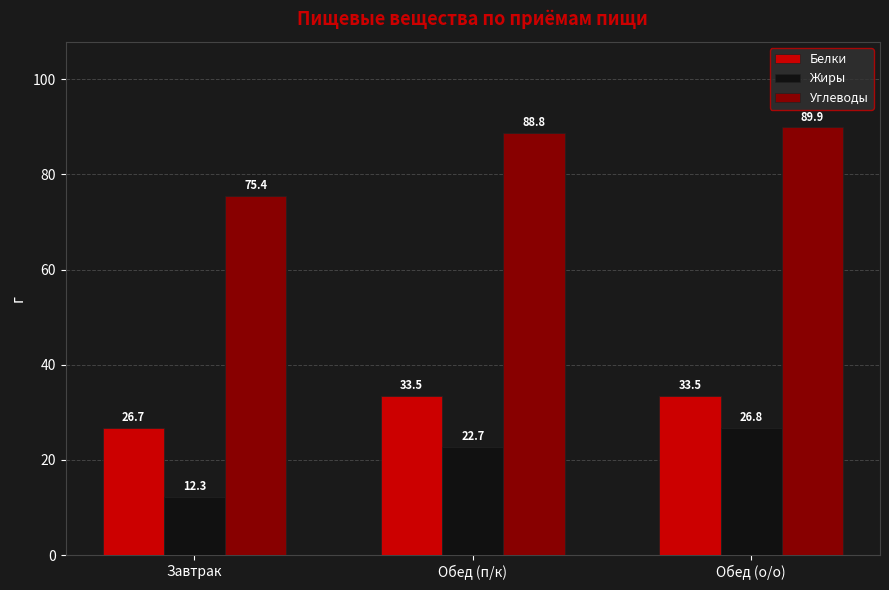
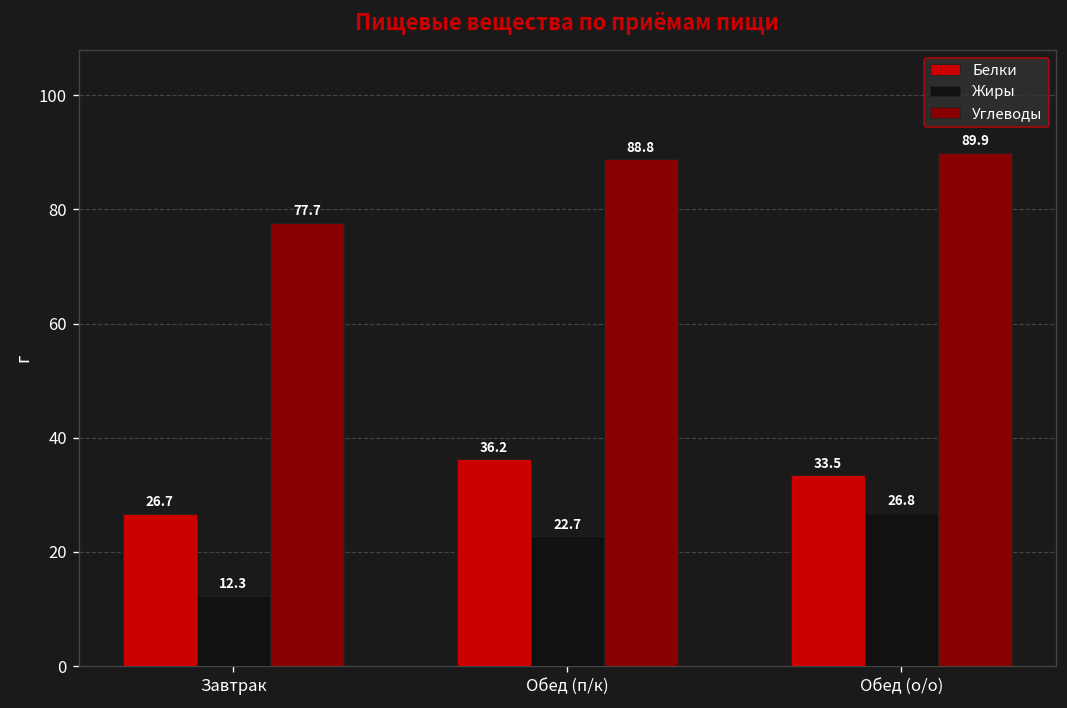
Углеводы, Завтрак: 75.4 -> 77.7
Белки, Обед (п/к): 33.5 -> 36.2
